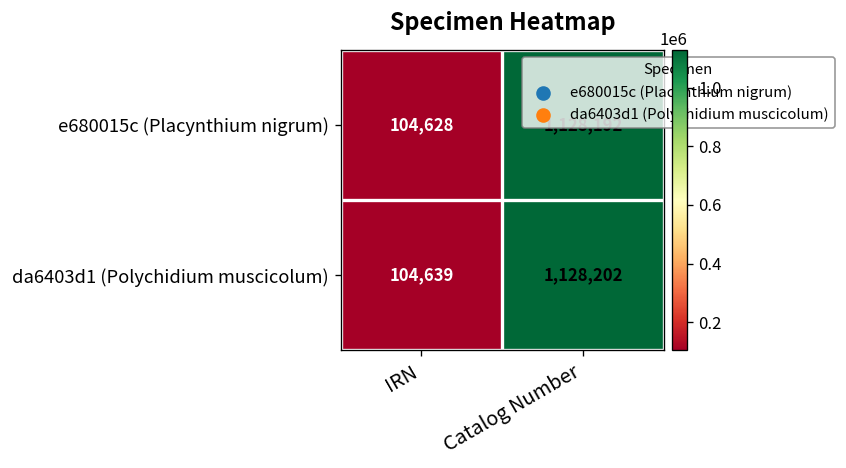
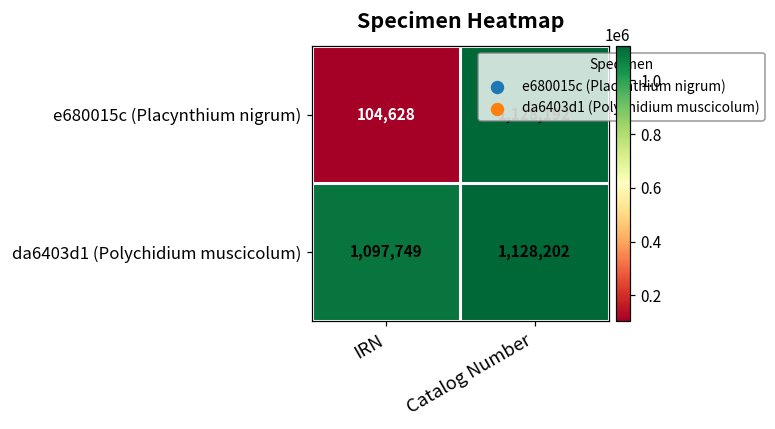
da6403d1 (Polychidium muscicolum), IRN: 104,639 -> 1,097,749
